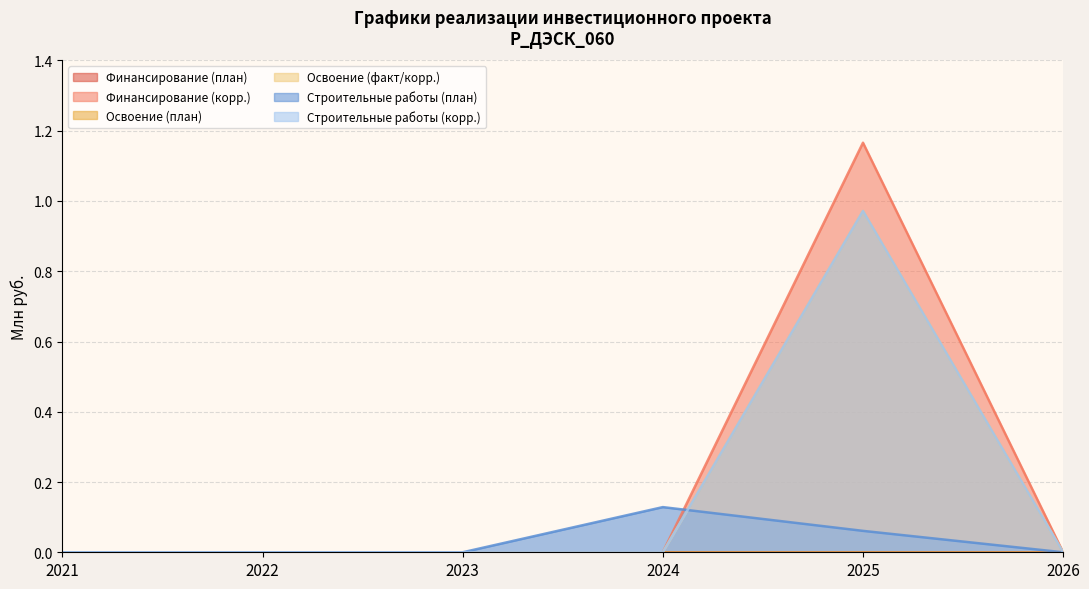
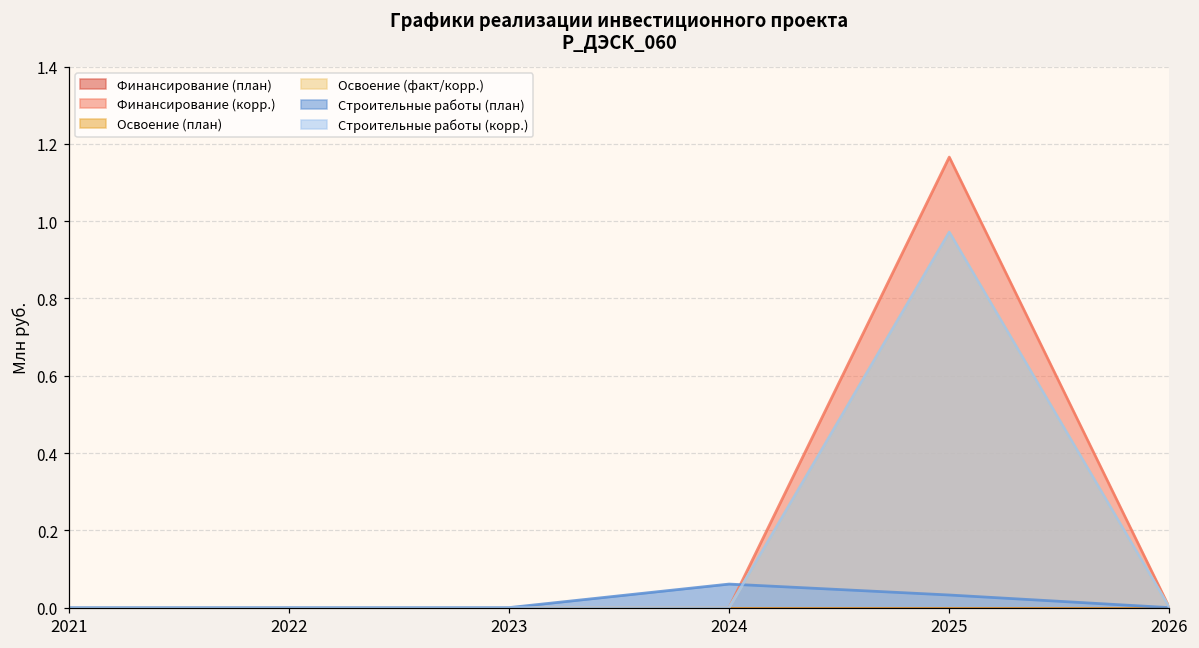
Строительные работы (план), 2024: 0.13 -> 0.06
Строительные работы (план), 2025: 0.06 -> 0.03
